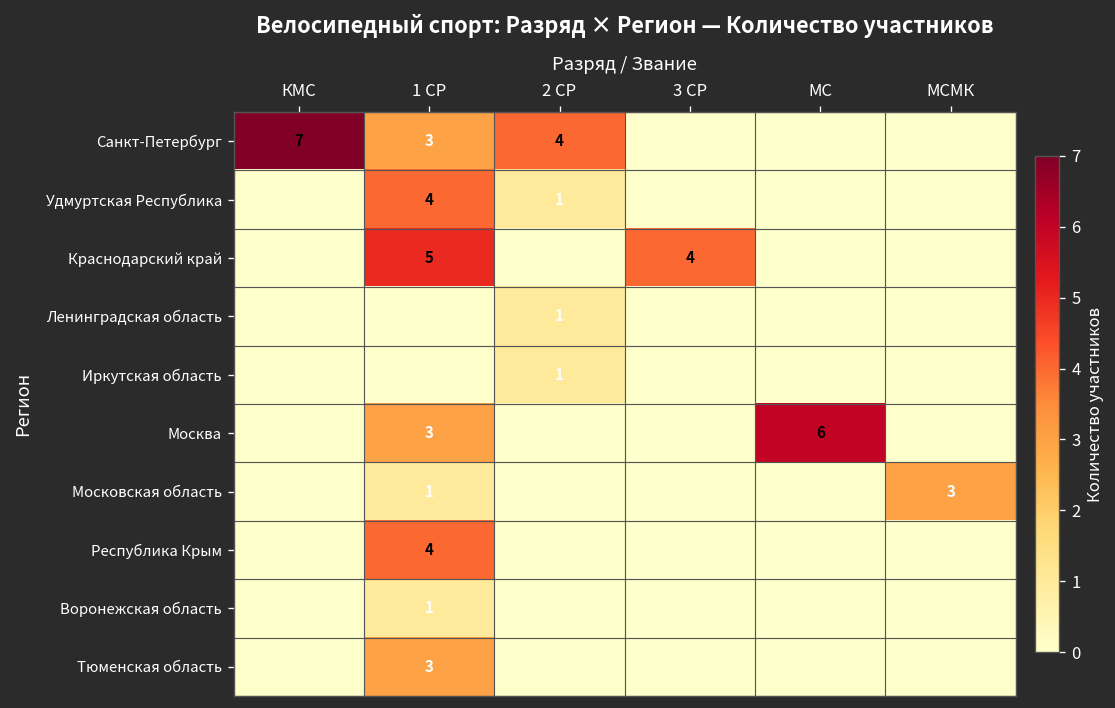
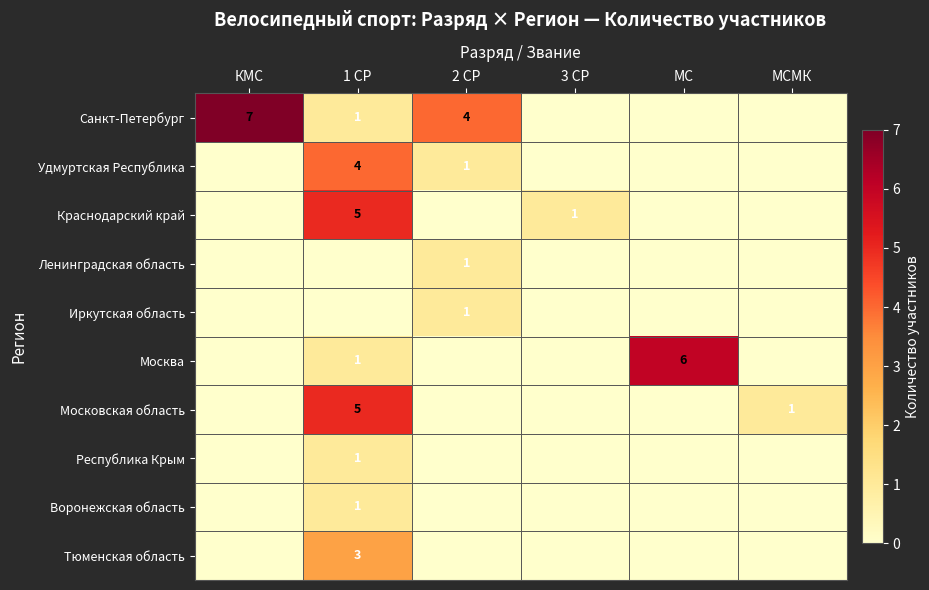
Санкт-Петербург, 1 СР: 3 -> 1
Краснодарский край, 3 СР: 4 -> 1
Москва, 1 СР: 3 -> 1
Московская область, 1 СР: 1 -> 5
Московская область, МСМК: 3 -> 1
Республика Крым, 1 СР: 4 -> 1
